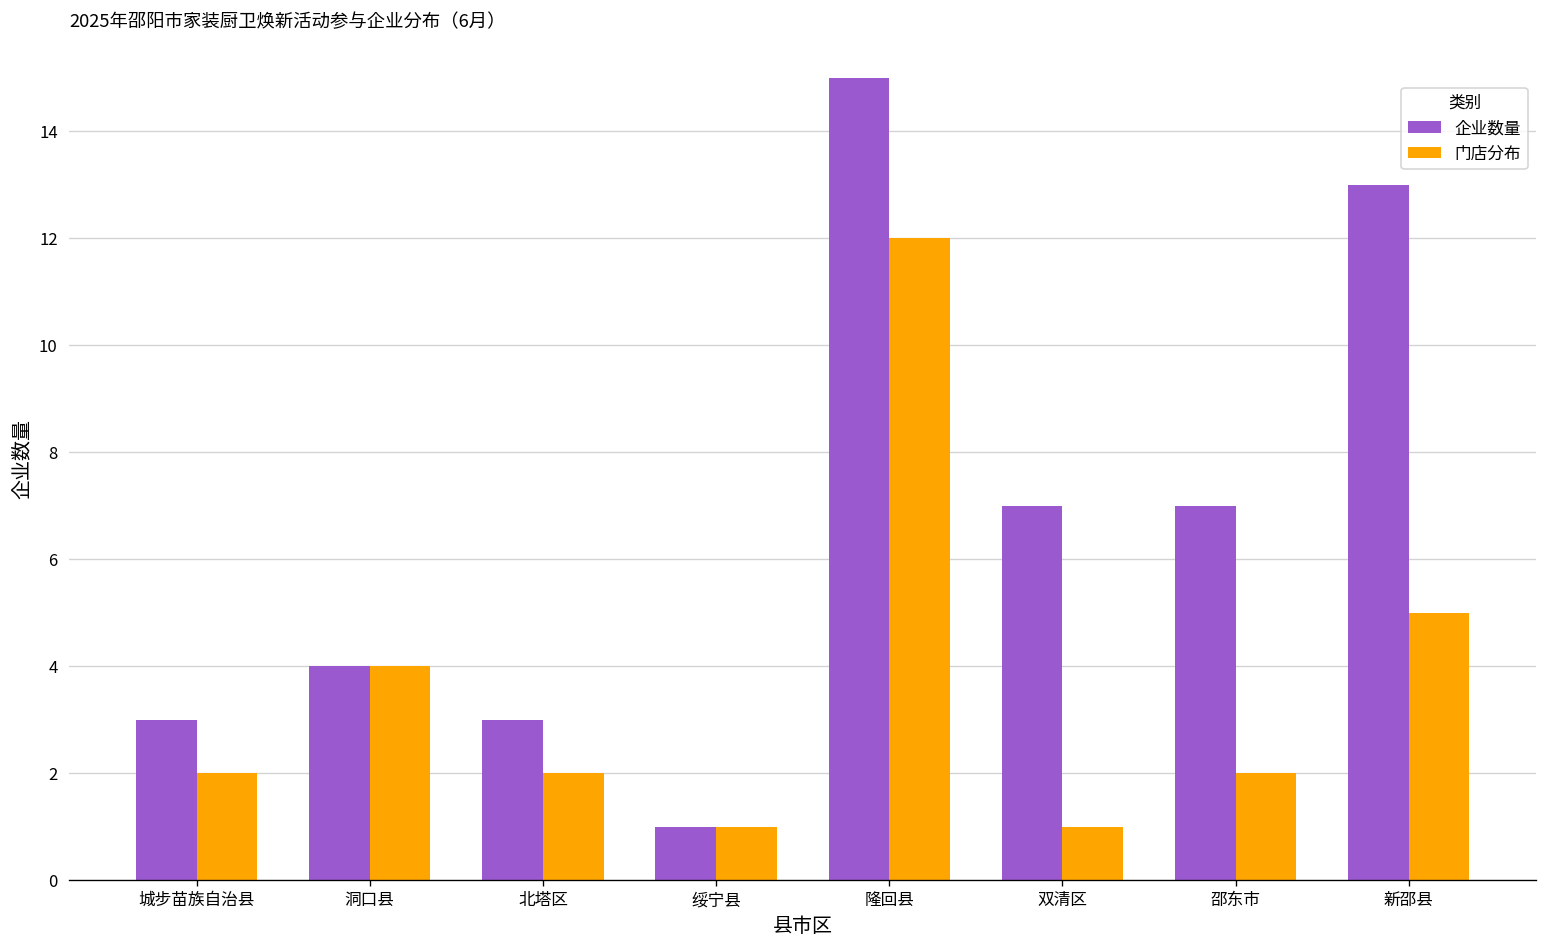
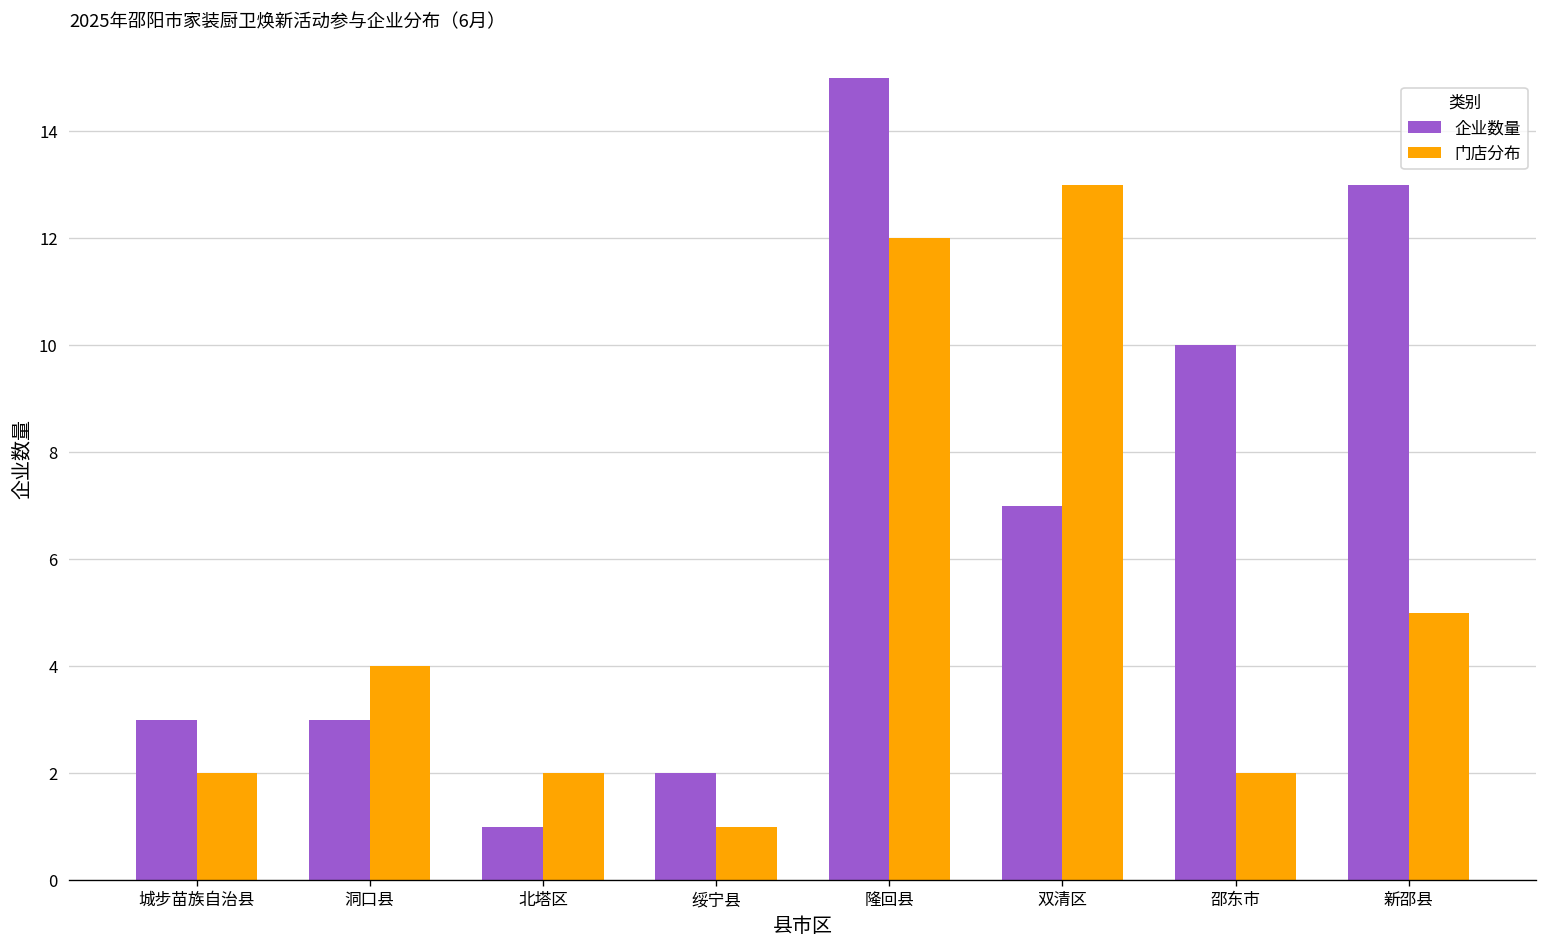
企业数量, 洞口县: 4 -> 3
企业数量, 北塔区: 3 -> 1
企业数量, 绥宁县: 1 -> 2
门店分布, 双清区: 1 -> 13
企业数量, 邵东市: 7 -> 10
